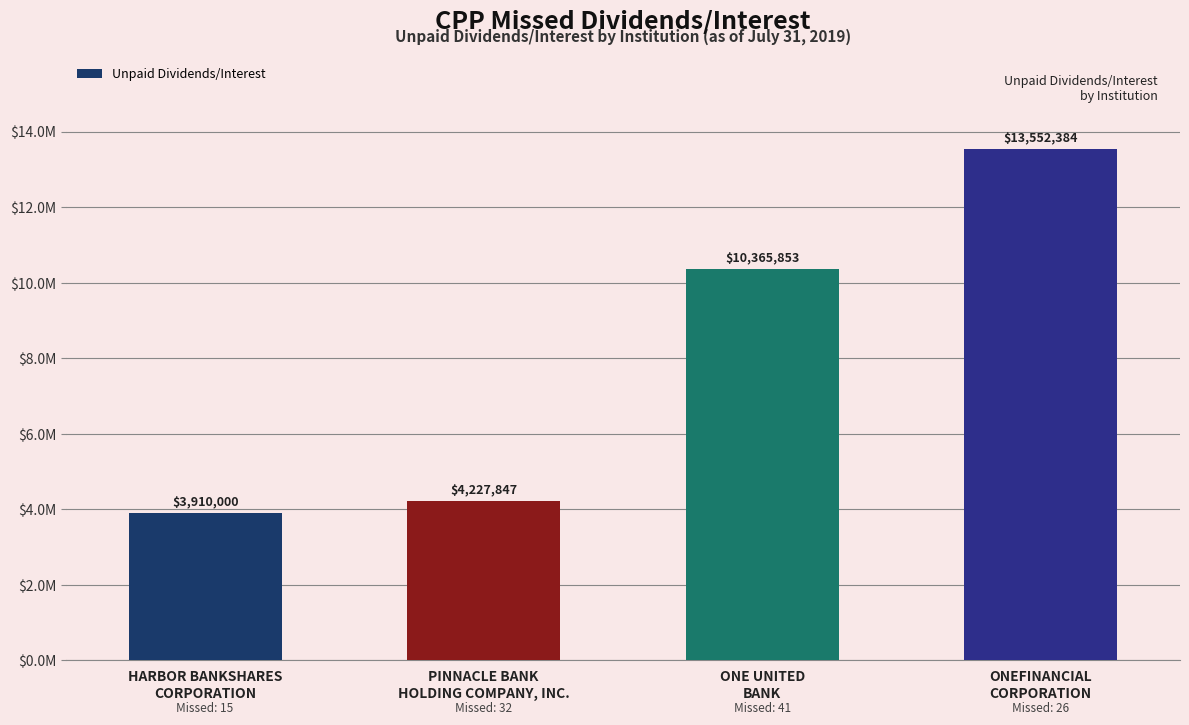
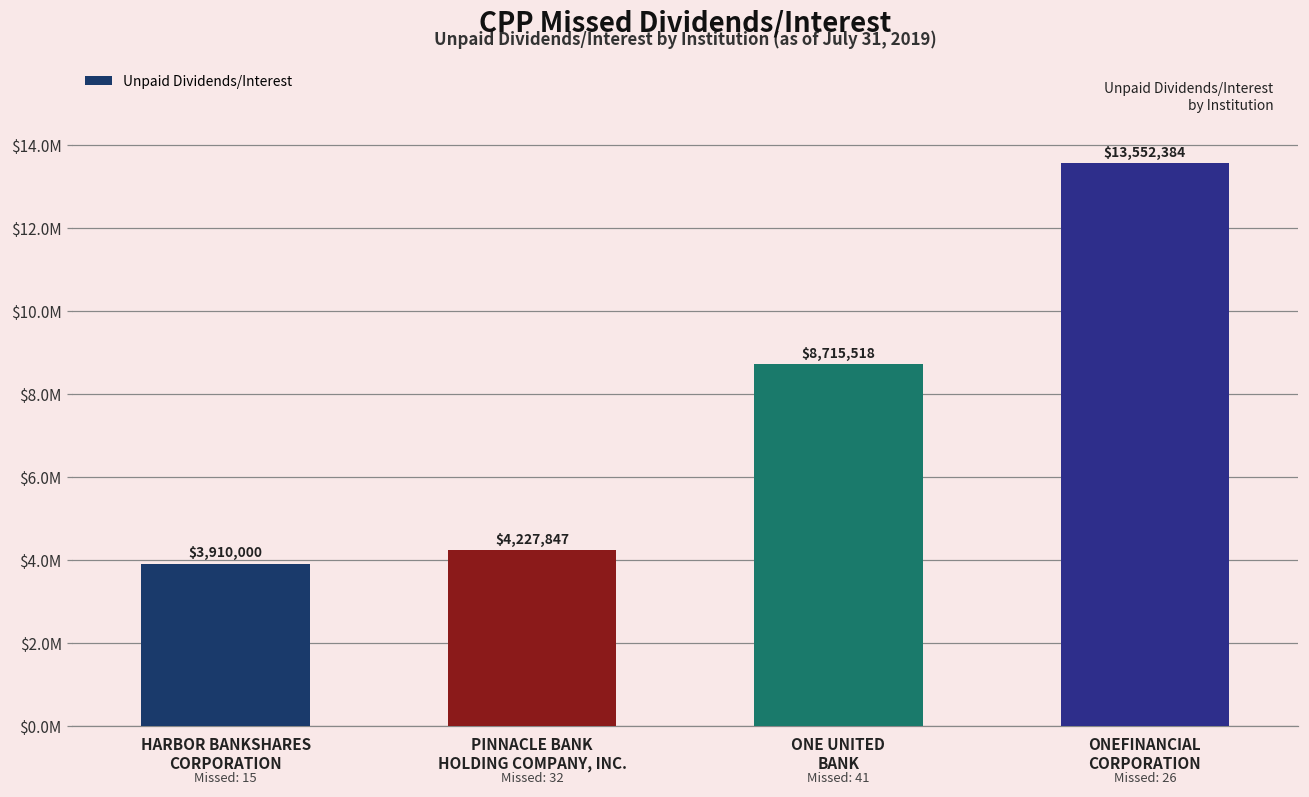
ONE UNITED BANK: $10,365,853 -> $8,715,518
